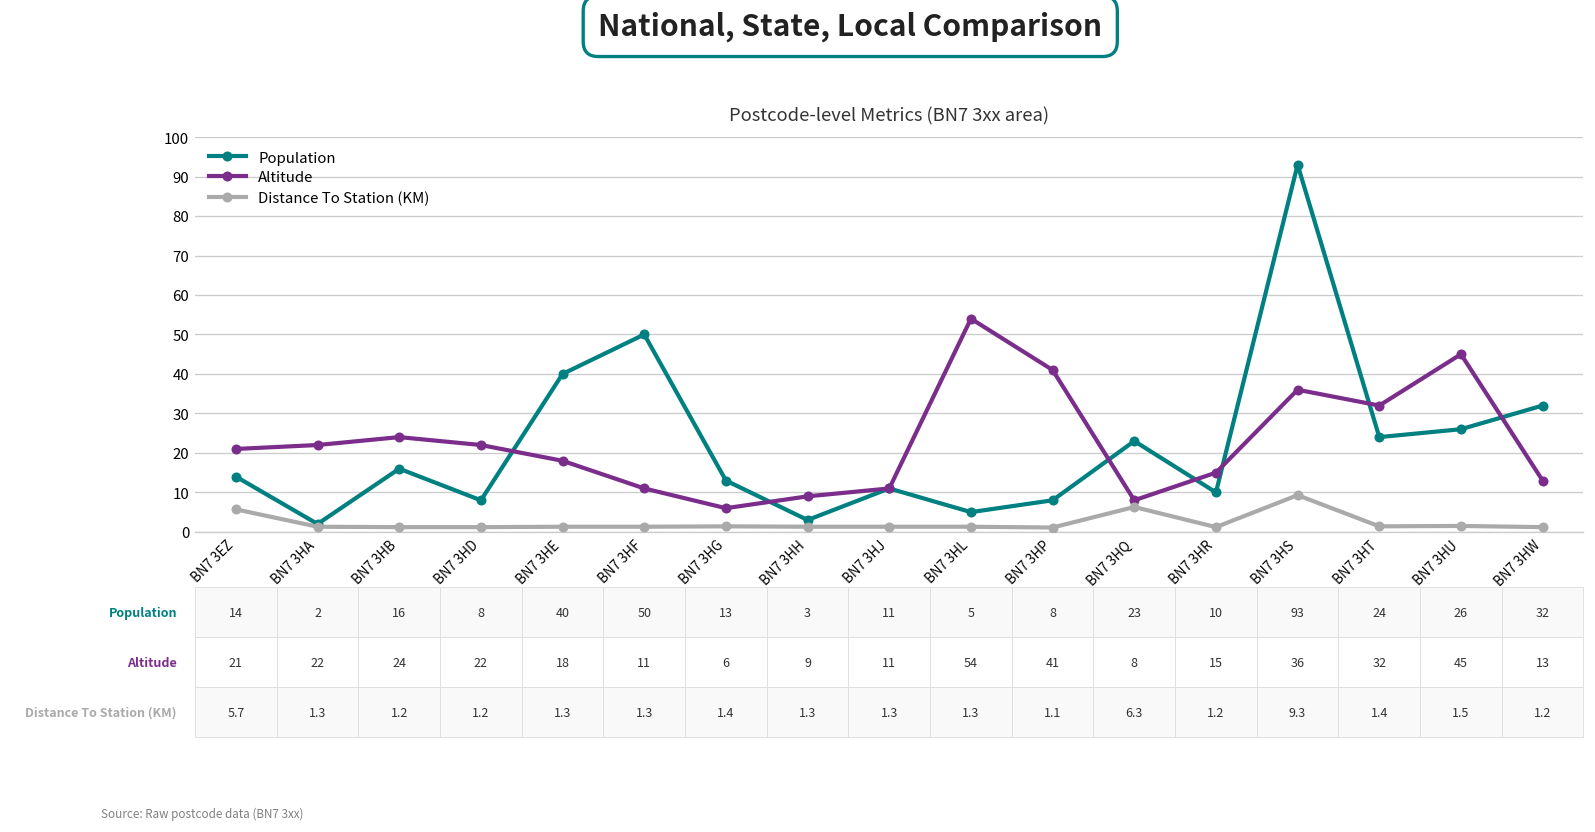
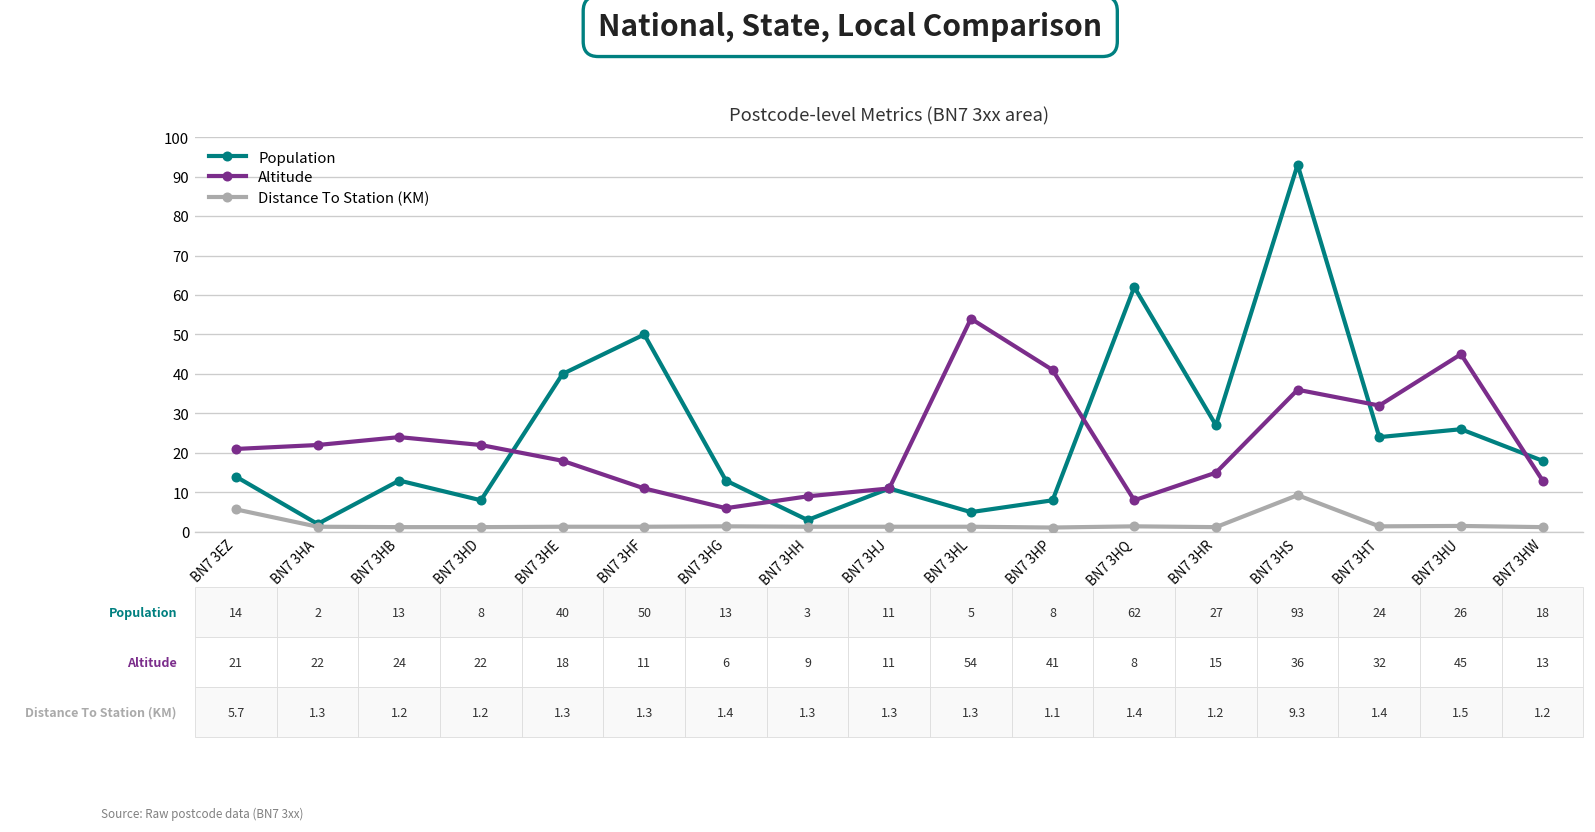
Population, BN7 3HB: 16 -> 13
Population, BN7 3HQ: 23 -> 62
Distance To Station (KM), BN7 3HQ: 6.3 -> 1.4
Population, BN7 3HR: 10 -> 27
Population, BN7 3HW: 32 -> 18
